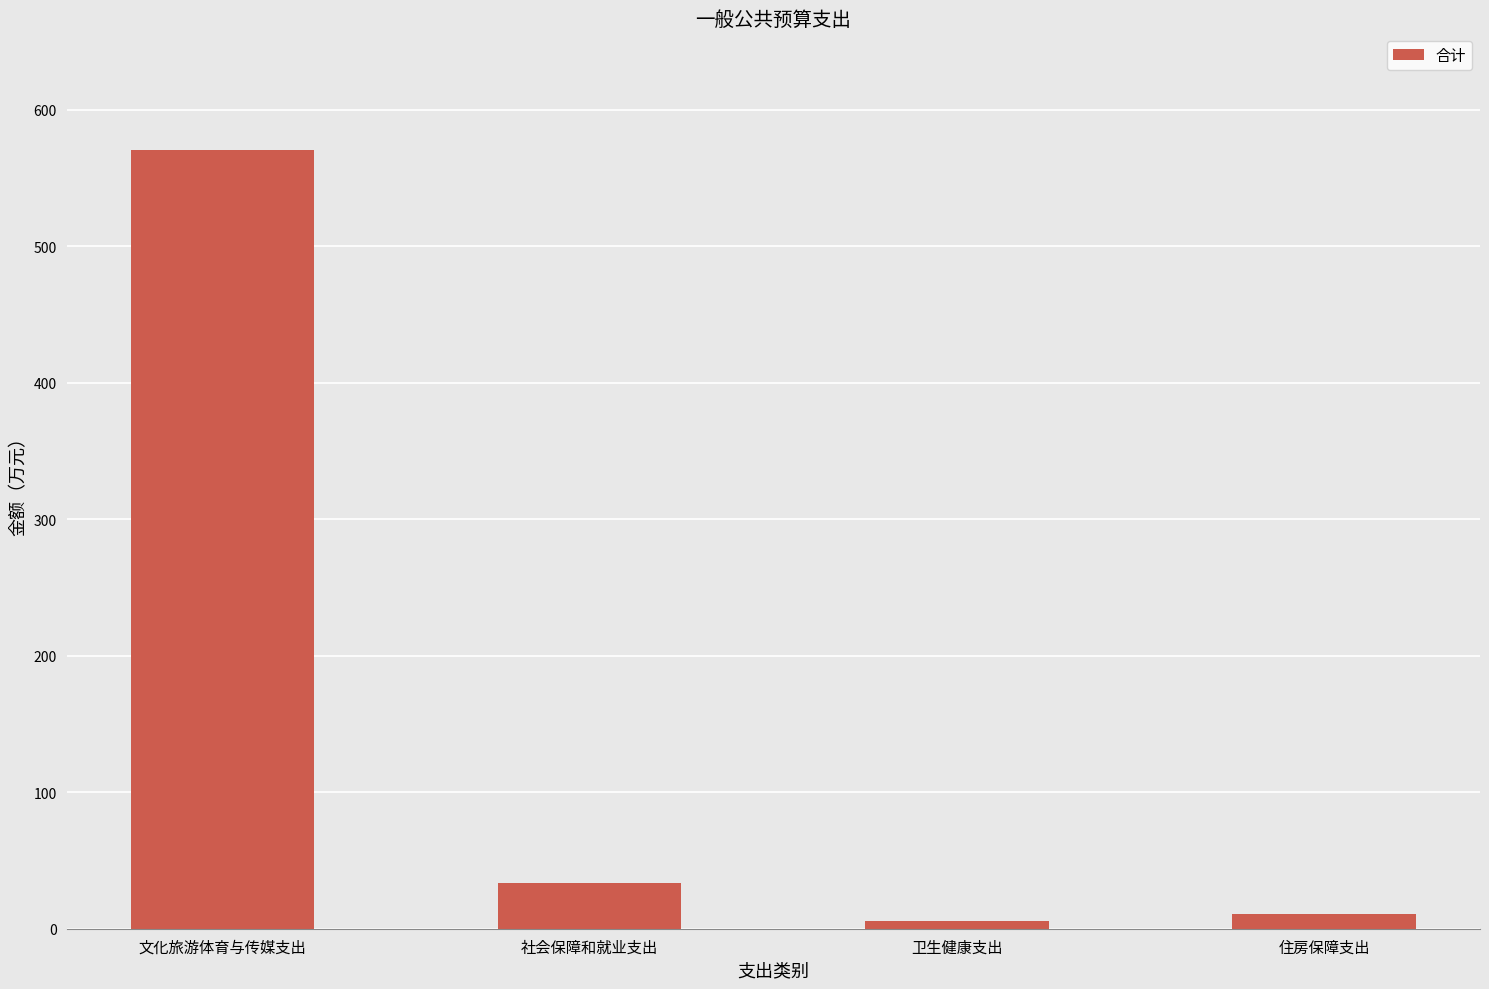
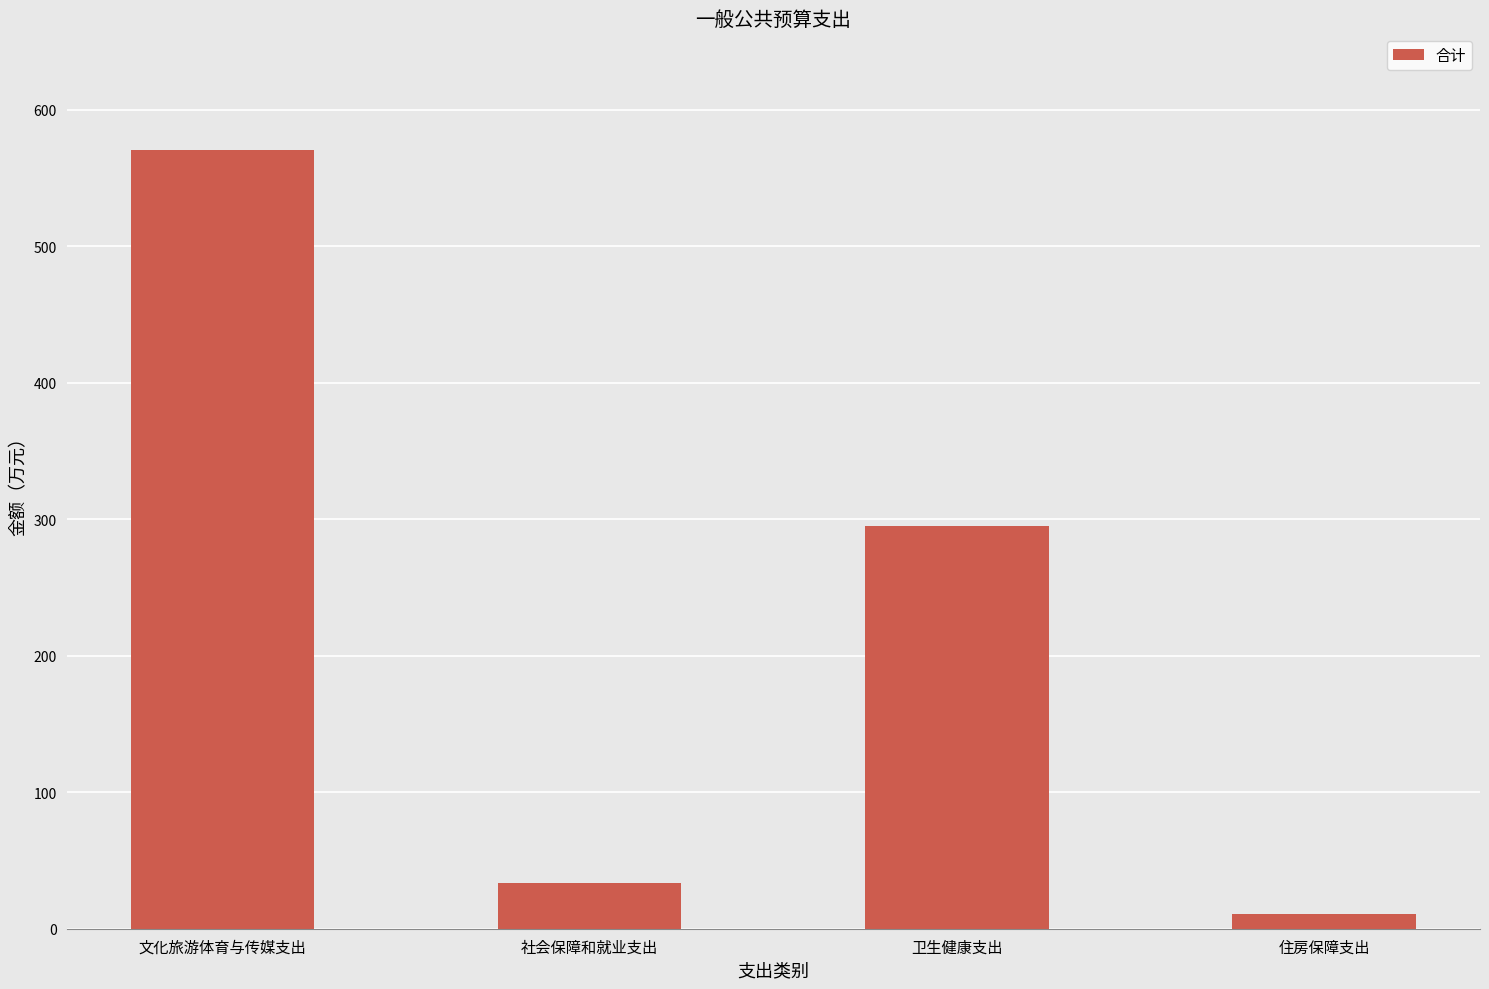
卫生健康支出: 6 -> 295
